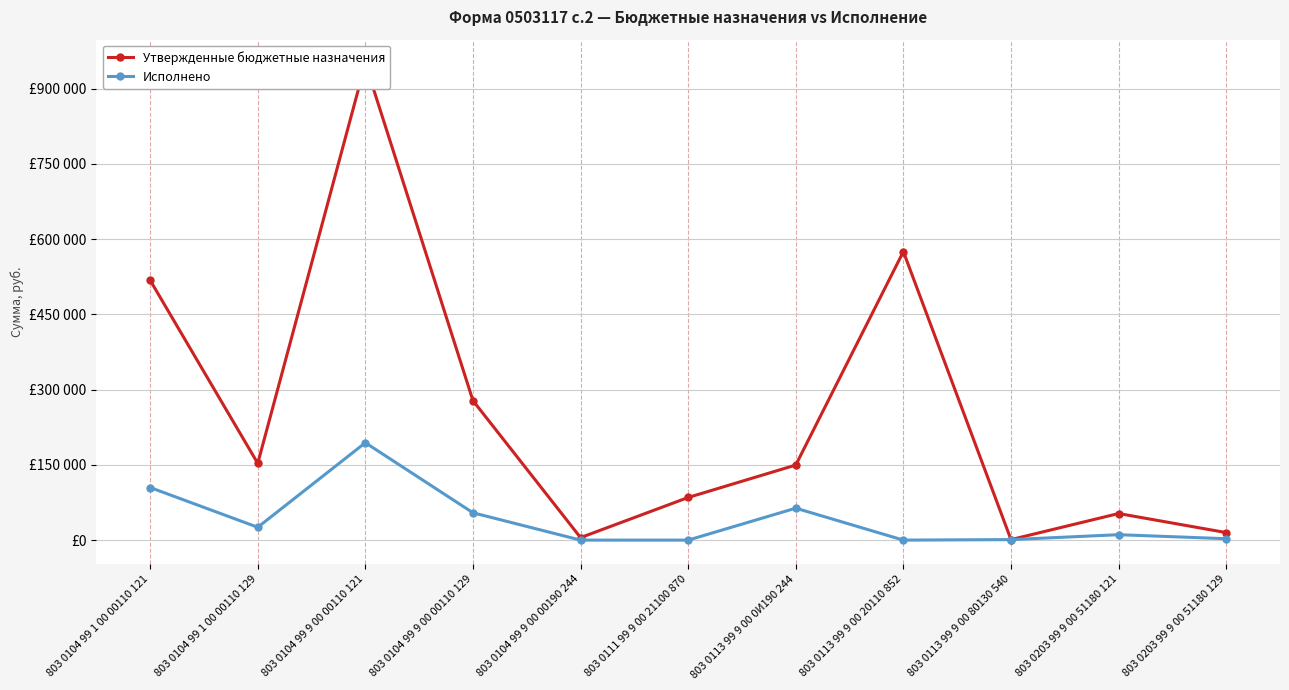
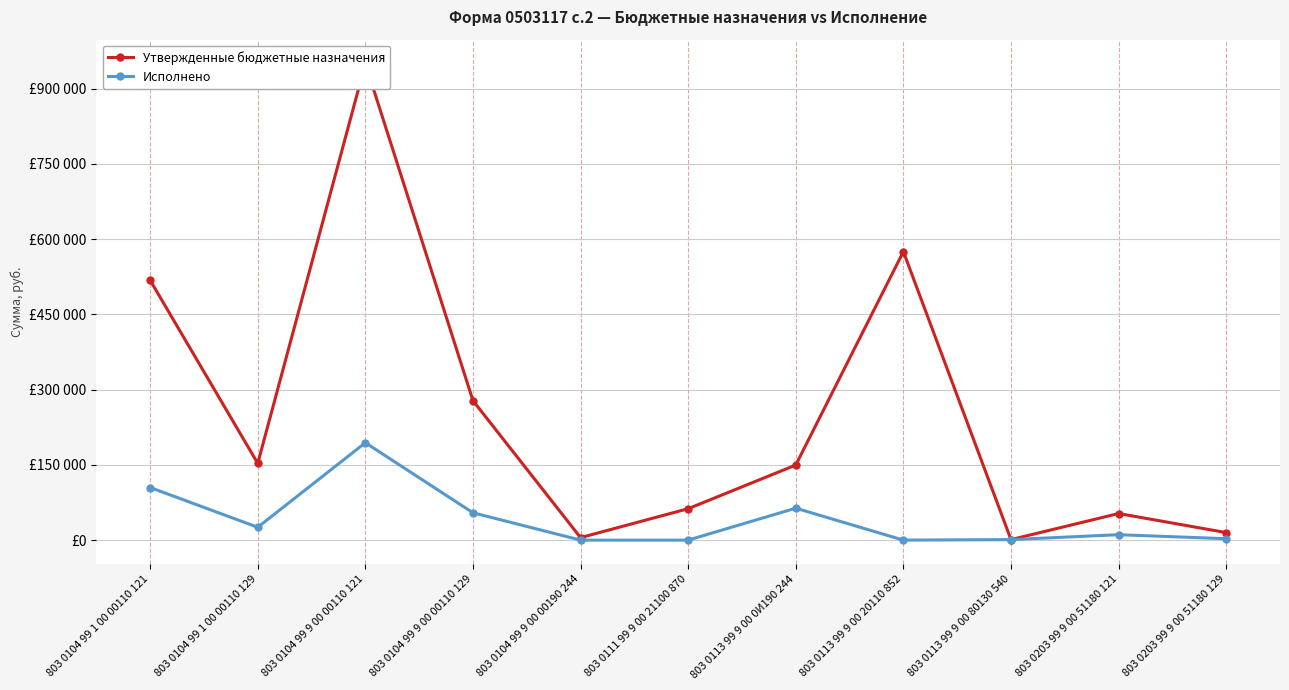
Утвержденные бюджетные назначения, 803 0111 99 9 00 21100 870: £90000 -> £60000
